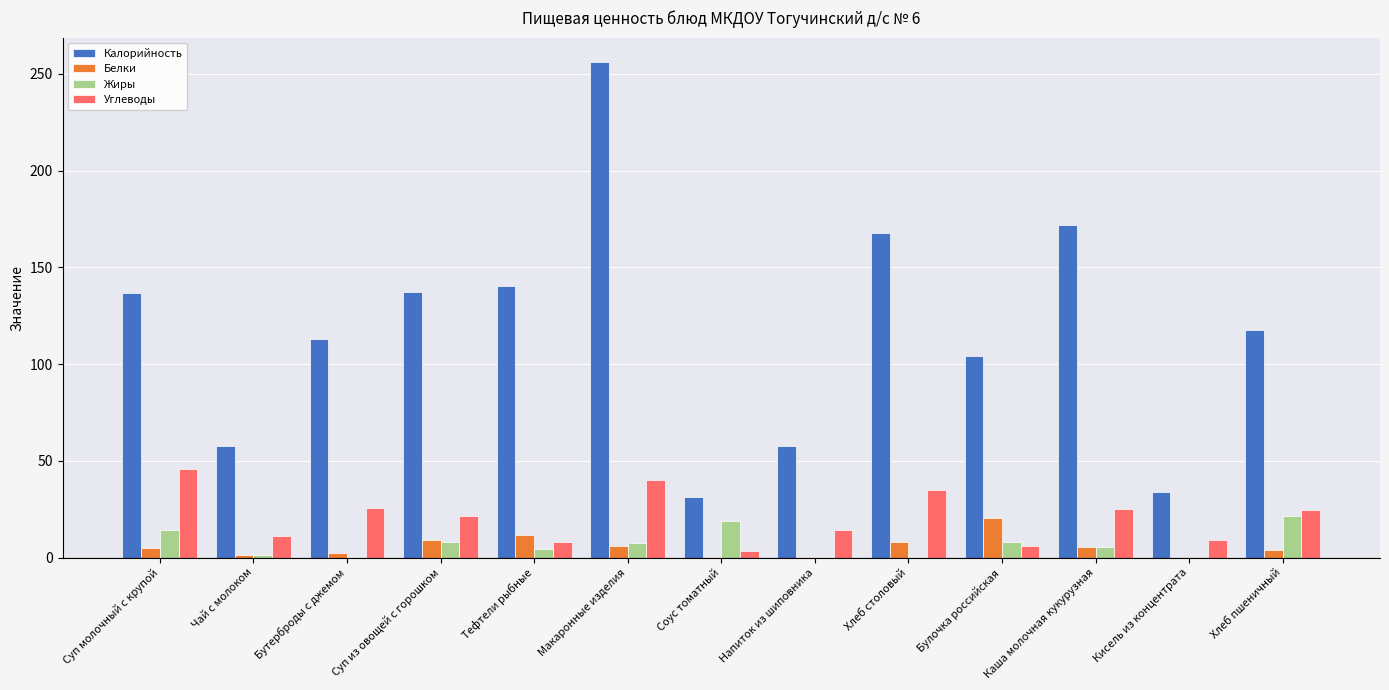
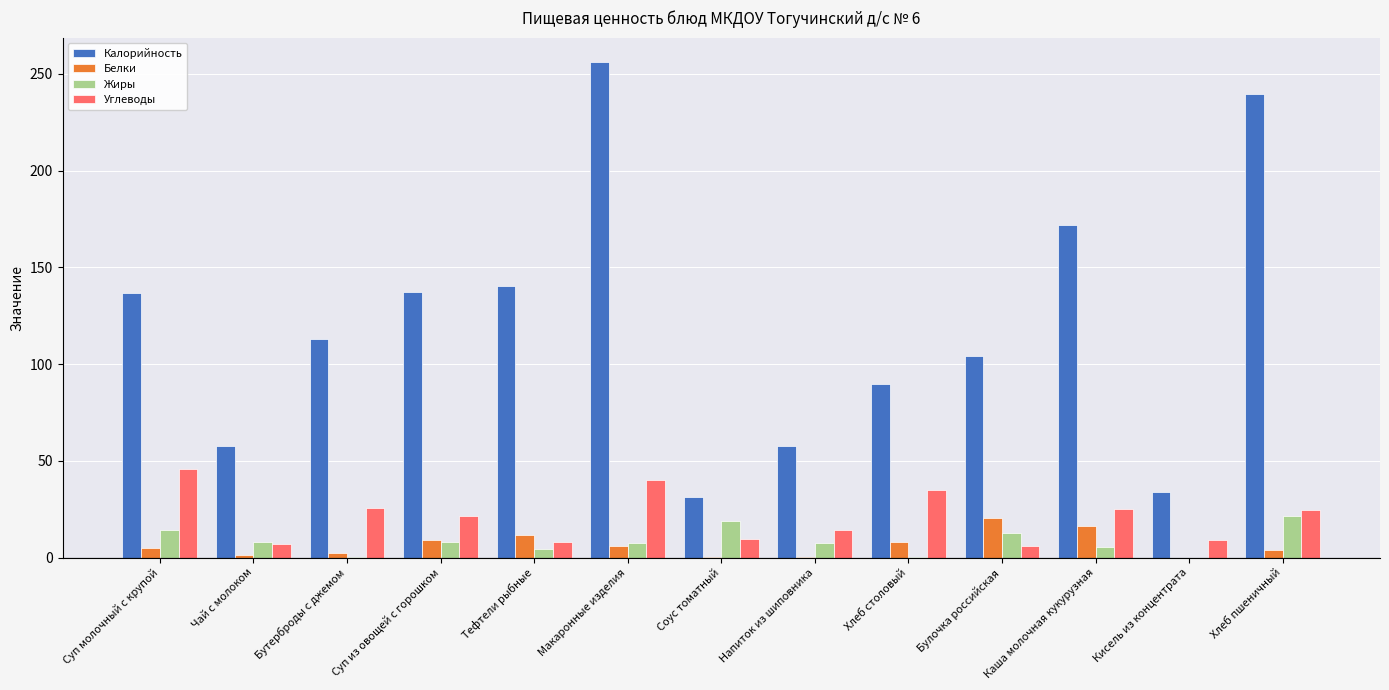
Жиры, Чай с молоком: 1 -> 8
Углеводы, Чай с молоком: 11 -> 7
Углеводы, Соус томатный: 3 -> 9
Жиры, Напиток из шиповника: 0 -> 7
Калорийность, Хлеб столовый: 168 -> 90
Жиры, Булочка российская: 8 -> 13
Белки, Каша молочная кукурузная: 6 -> 16
Калорийность, Хлеб пшеничный: 118 -> 240
